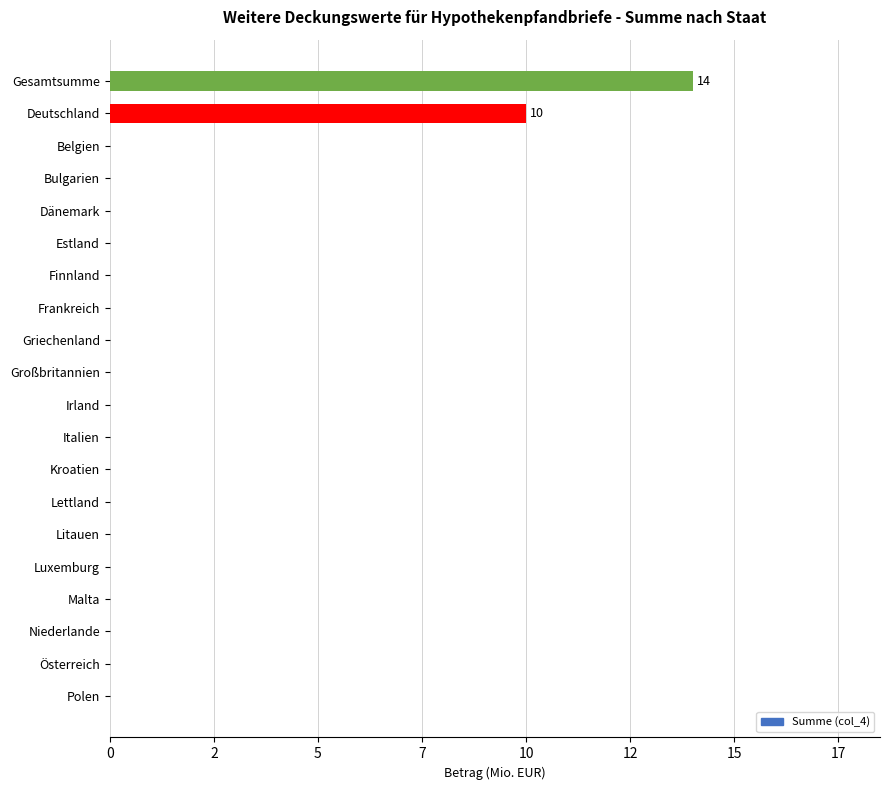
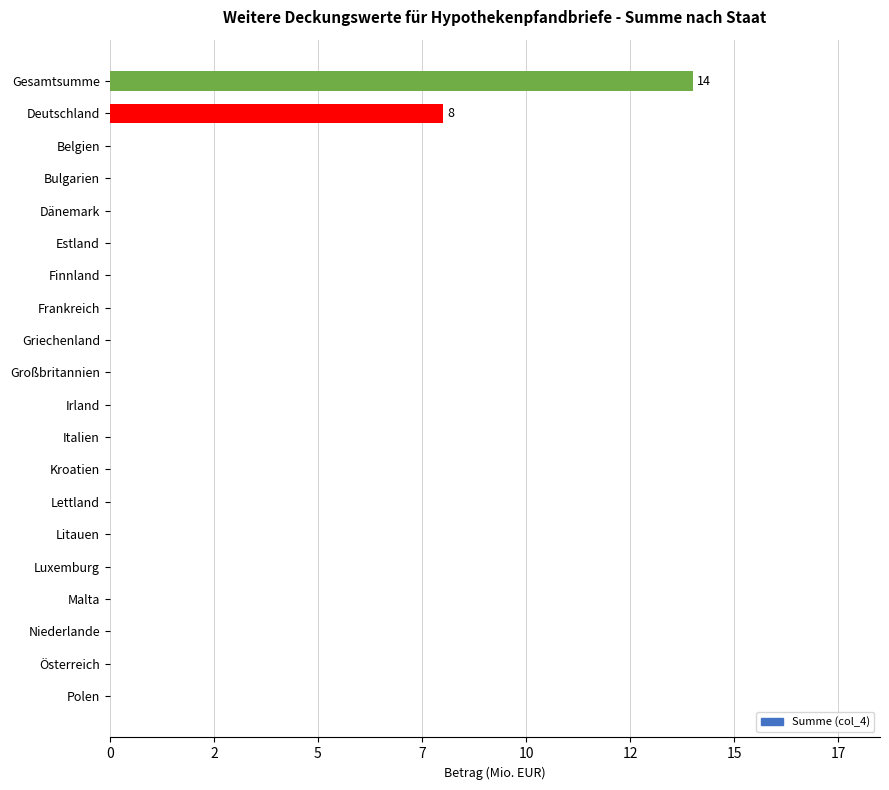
Deutschland: 10 -> 8
